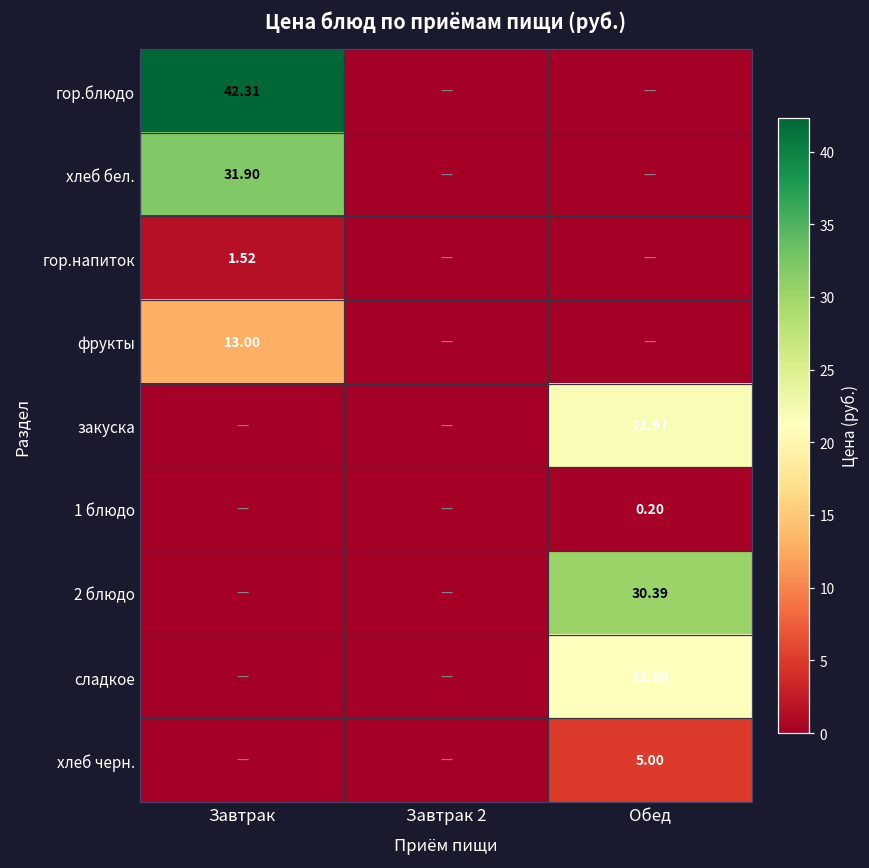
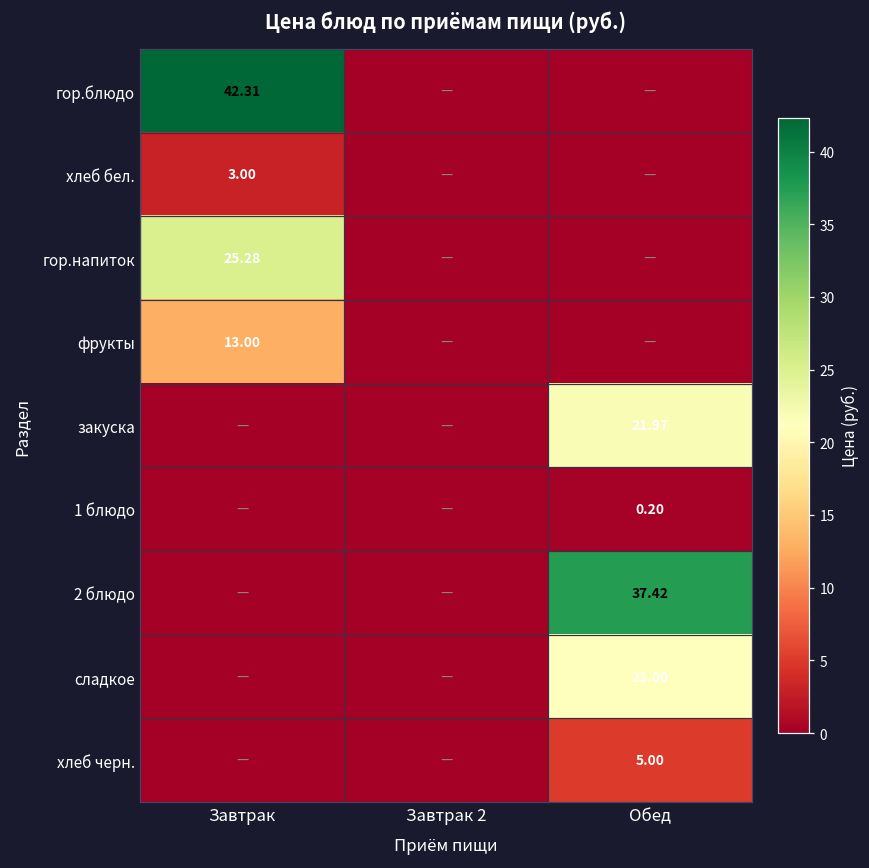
хлеб бел., Завтрак: 31.90 -> 3.00
гор.напиток, Завтрак: 1.52 -> 25.28
2 блюдо, Обед: 30.39 -> 37.42
